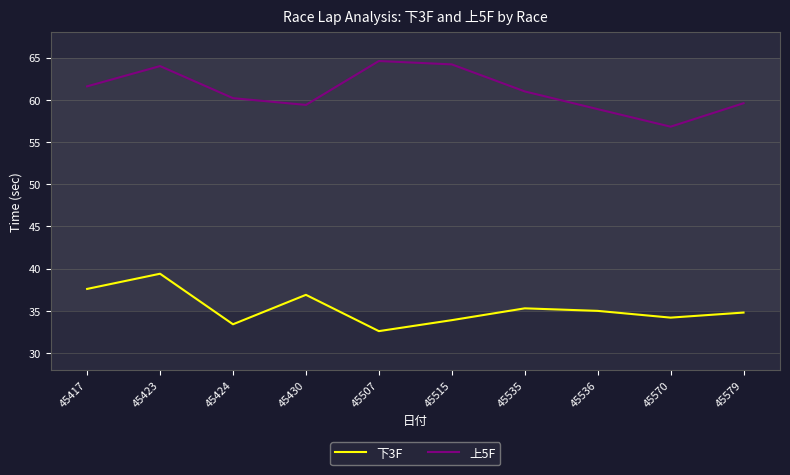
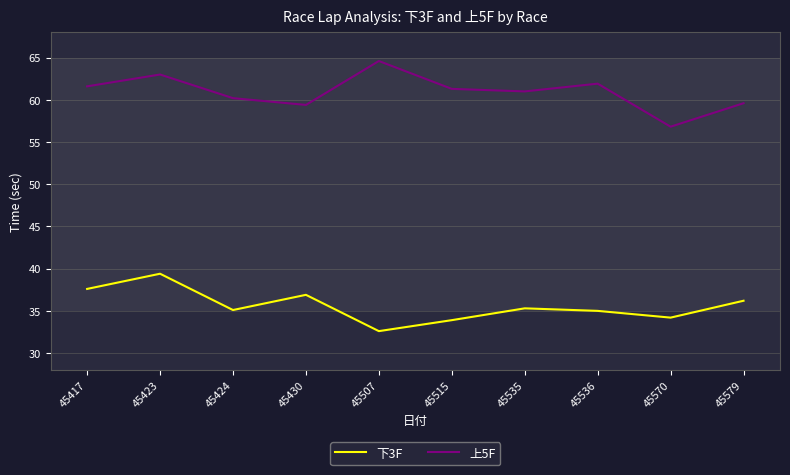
上5F, 45423: 64 -> 63
下3F, 45424: 33 -> 35
上5F, 45515: 64 -> 61
上5F, 45536: 59 -> 62
下3F, 45579: 35 -> 36
